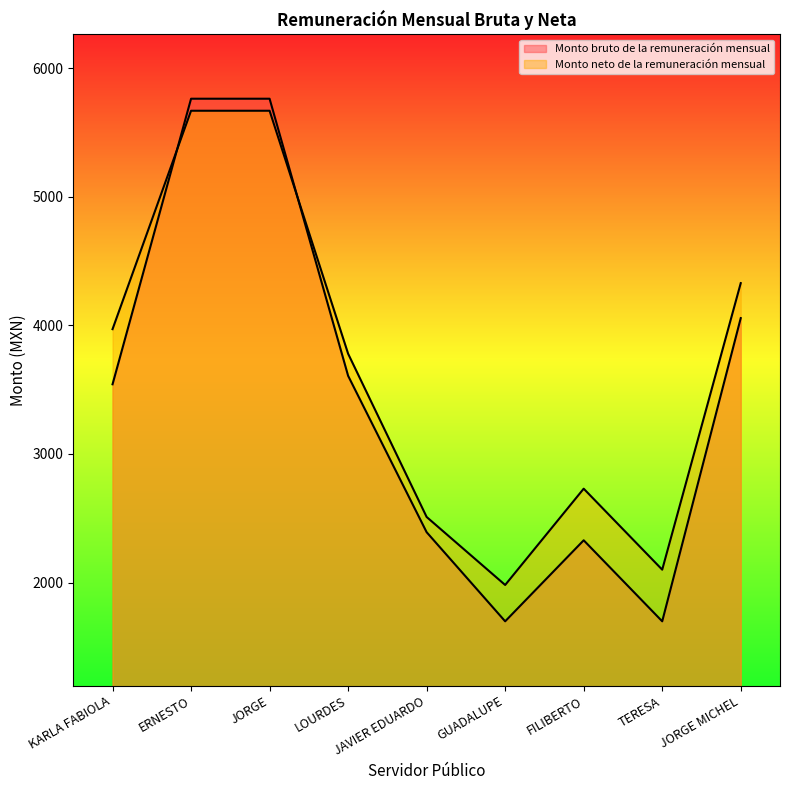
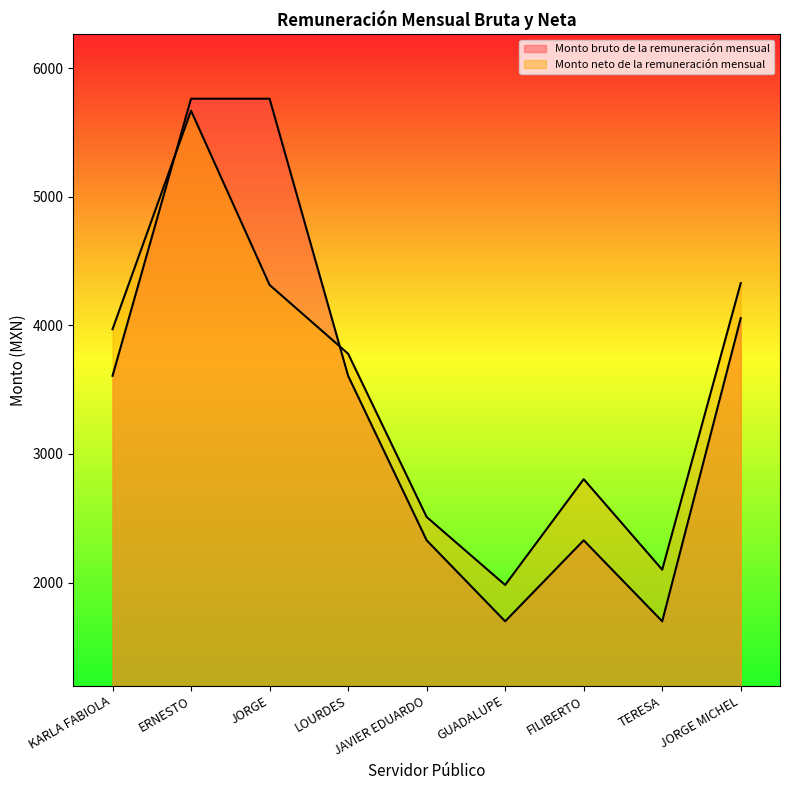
Monto bruto de la remuneración mensual, KARLA FABIOLA: 3540 -> 3610
Monto neto de la remuneración mensual, JORGE: 5670 -> 4320
Monto bruto de la remuneración mensual, JAVIER EDUARDO: 2390 -> 2330
Monto neto de la remuneración mensual, FILIBERTO: 2730 -> 2800
